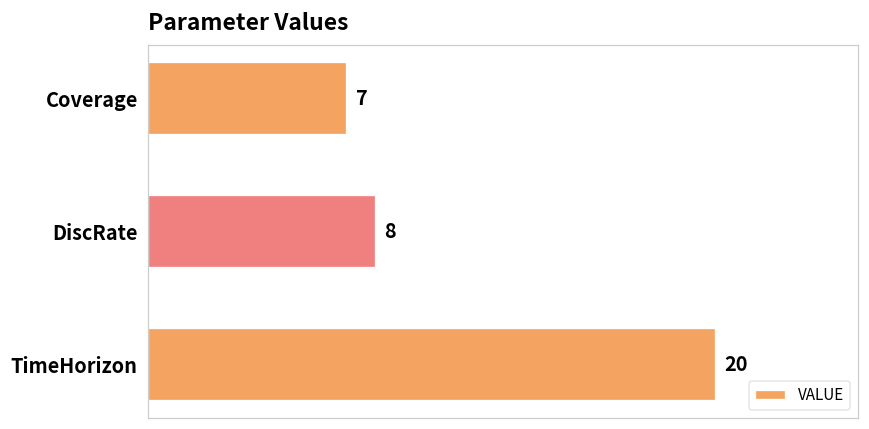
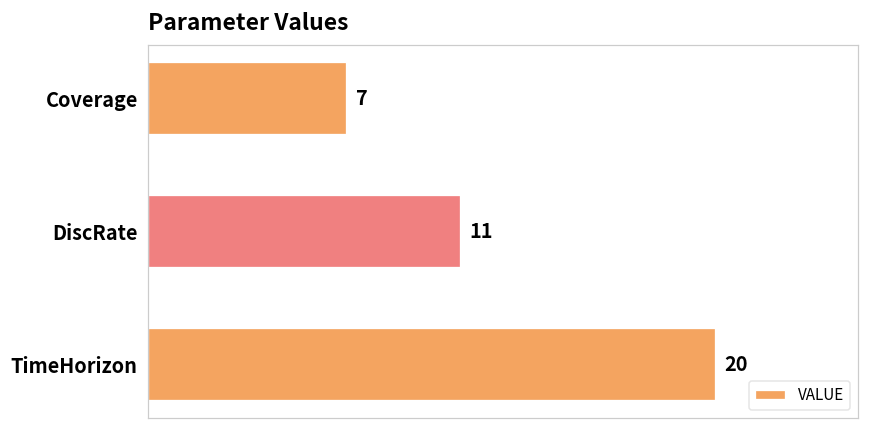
DiscRate: 8 -> 11
